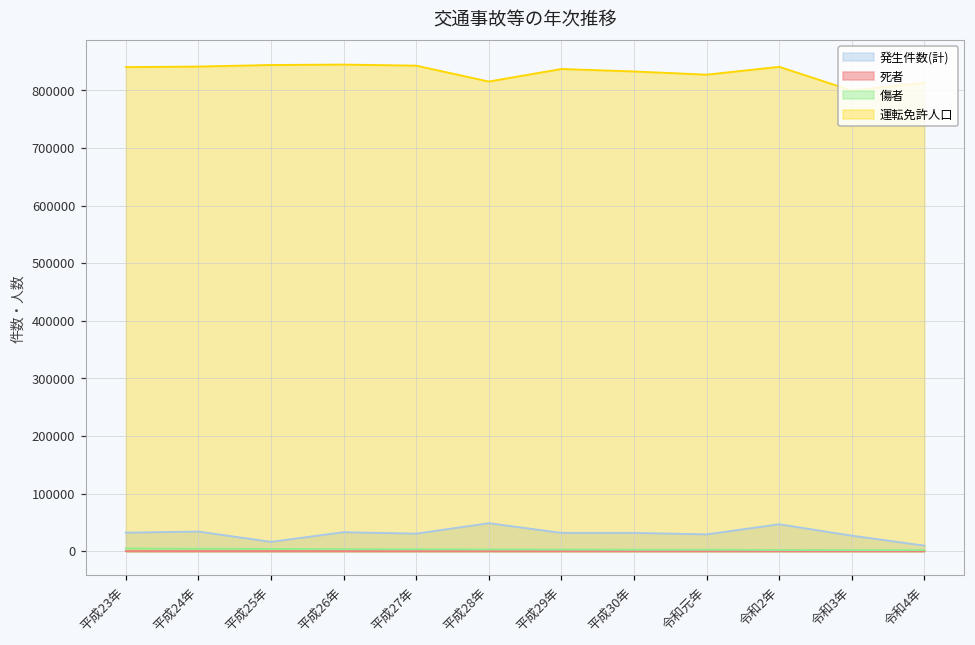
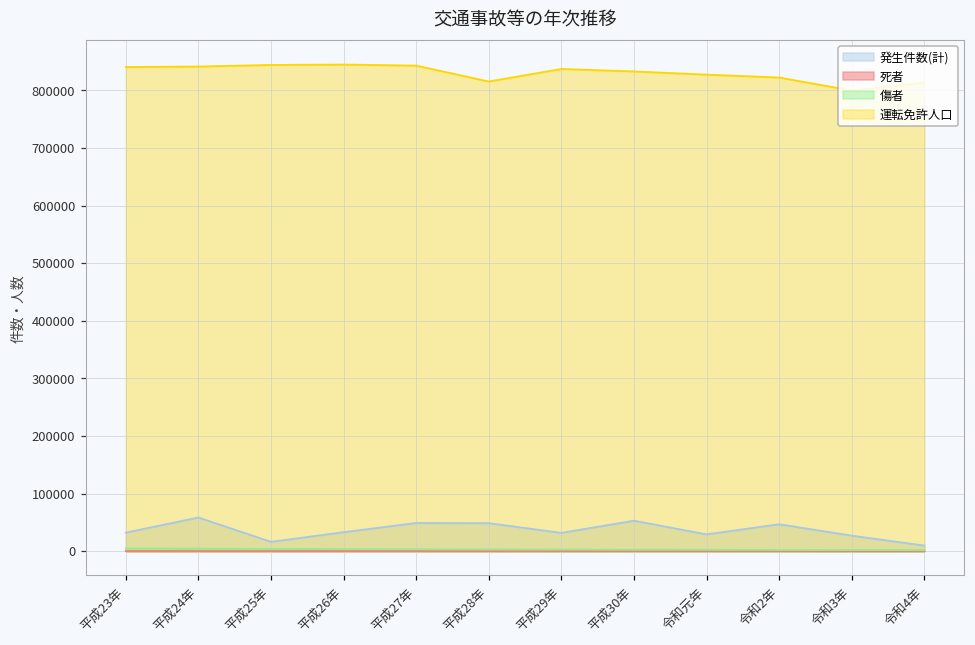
発生件数(計), 平成24年: 30000 -> 60000
発生件数(計), 平成27年: 30000 -> 50000
発生件数(計), 平成30年: 30000 -> 50000
運転免許人口, 令和2年: 840000 -> 820000
